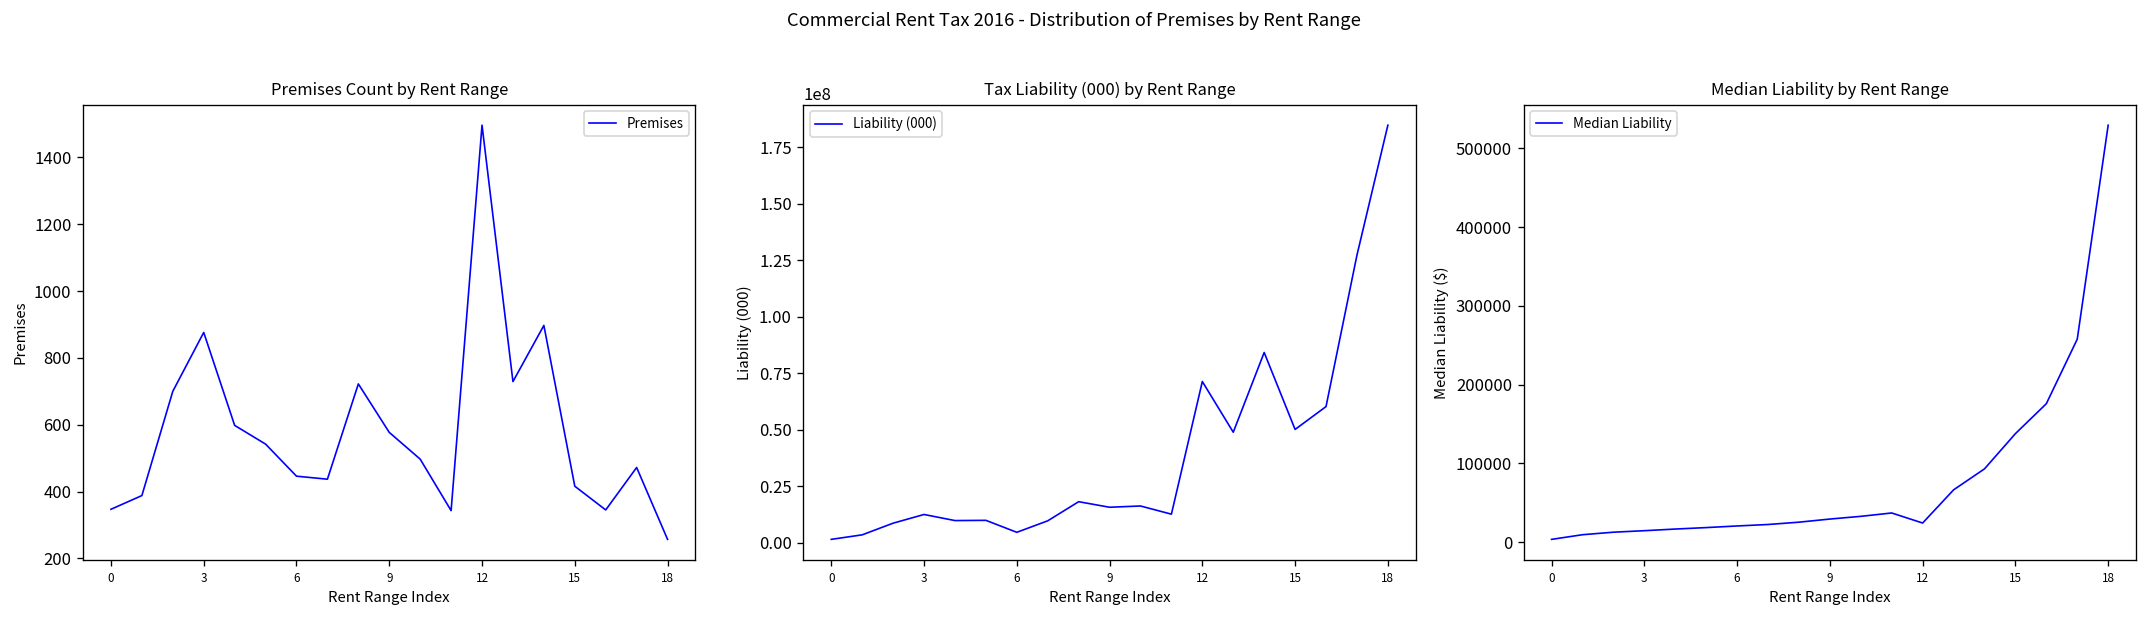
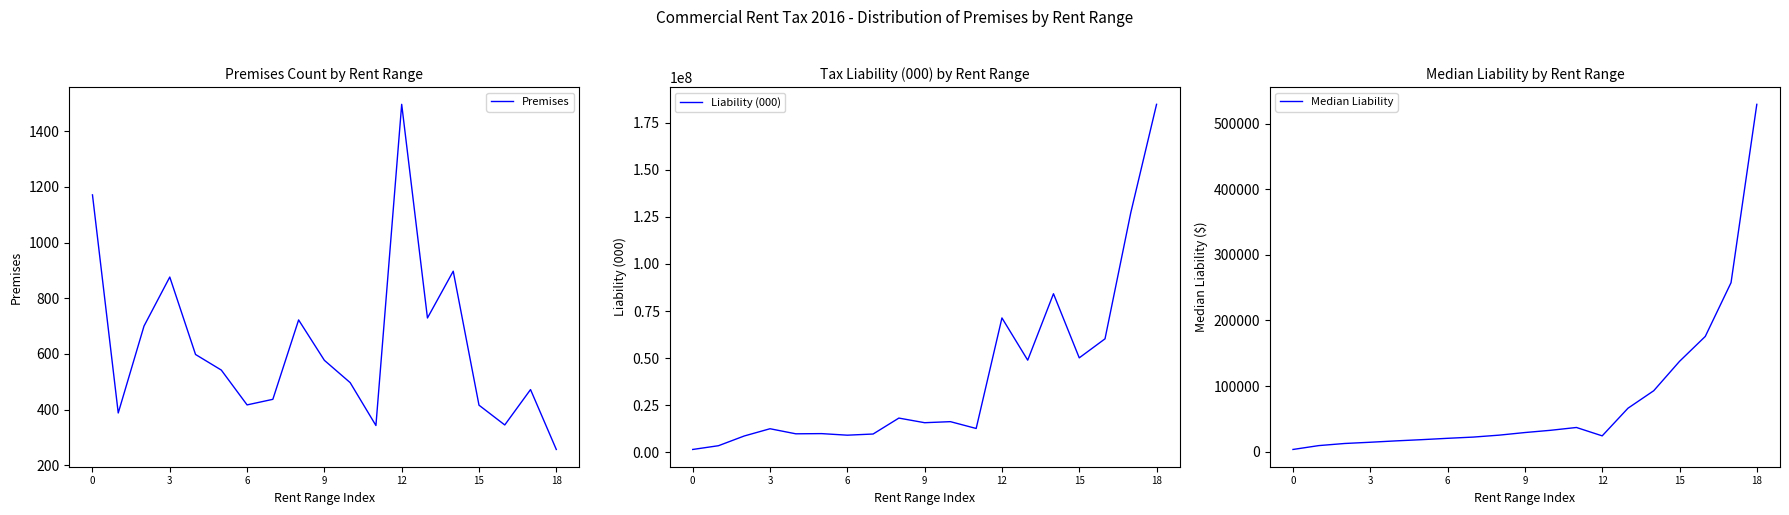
Premises Count by Rent Range, 0: 350 -> 1170
Premises Count by Rent Range, 6: 450 -> 420
Tax Liability (000) by Rent Range, 6: 5000000 -> 9000000
